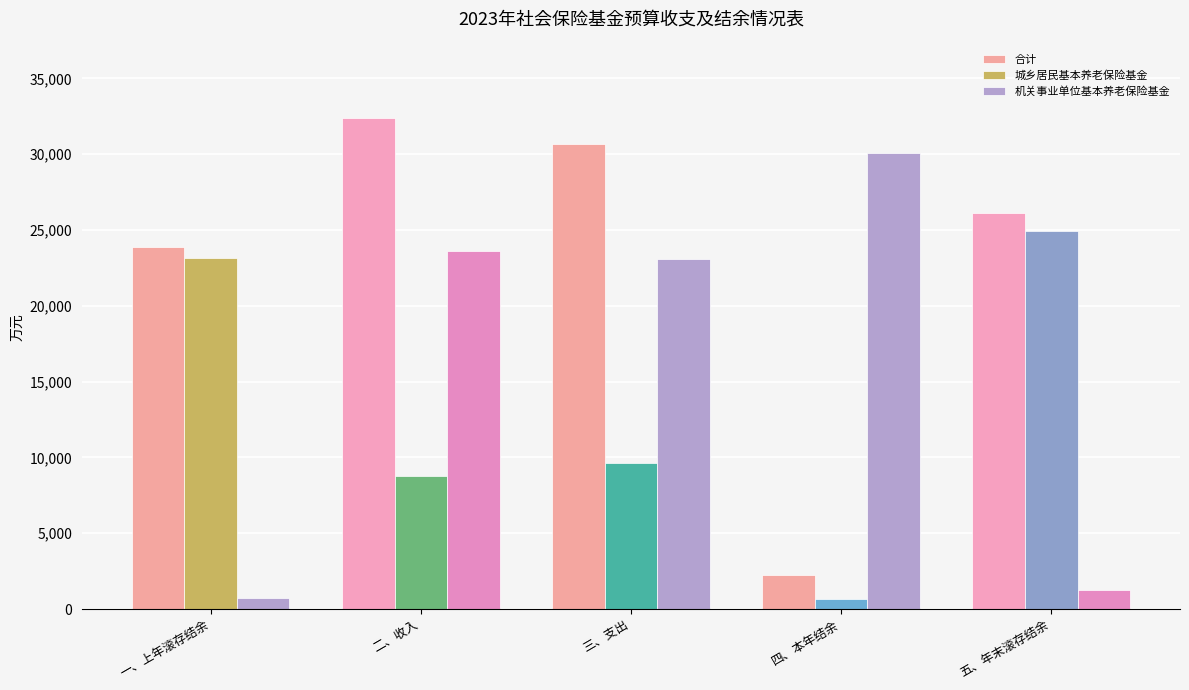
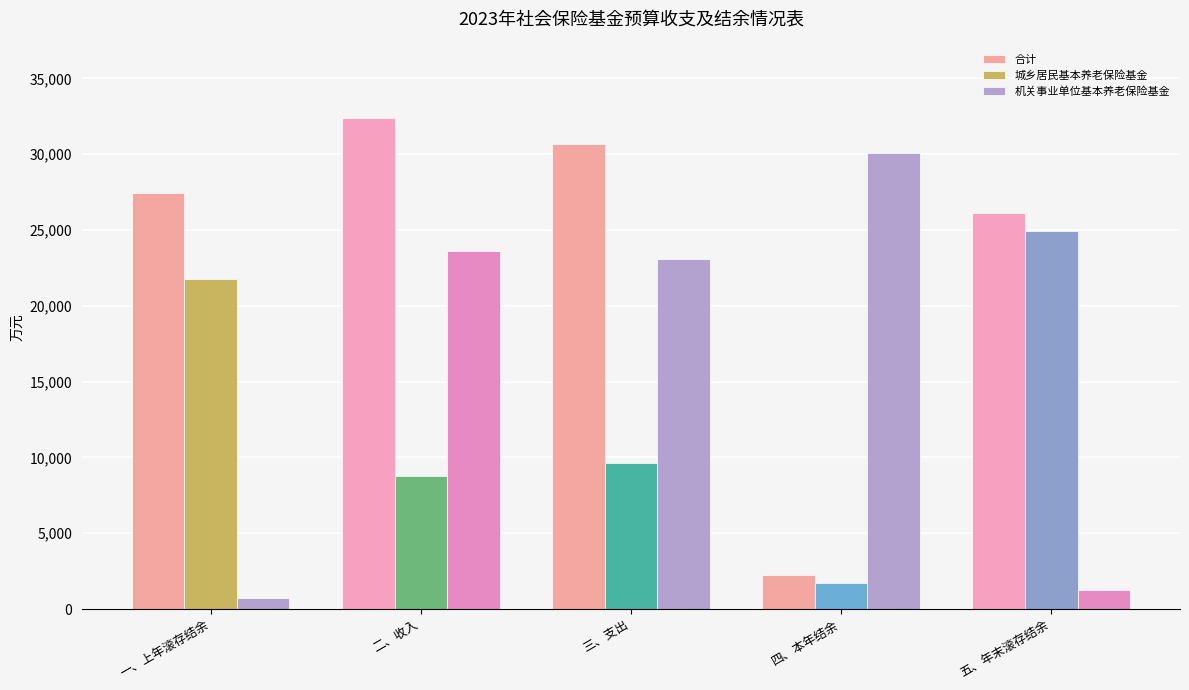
合计, 一、上年滚存结余: 23,900 -> 27,400
城乡居民基本养老保险基金, 一、上年滚存结余: 23,200 -> 21,800
城乡居民基本养老保险基金, 四、本年结余: 700 -> 1,700
